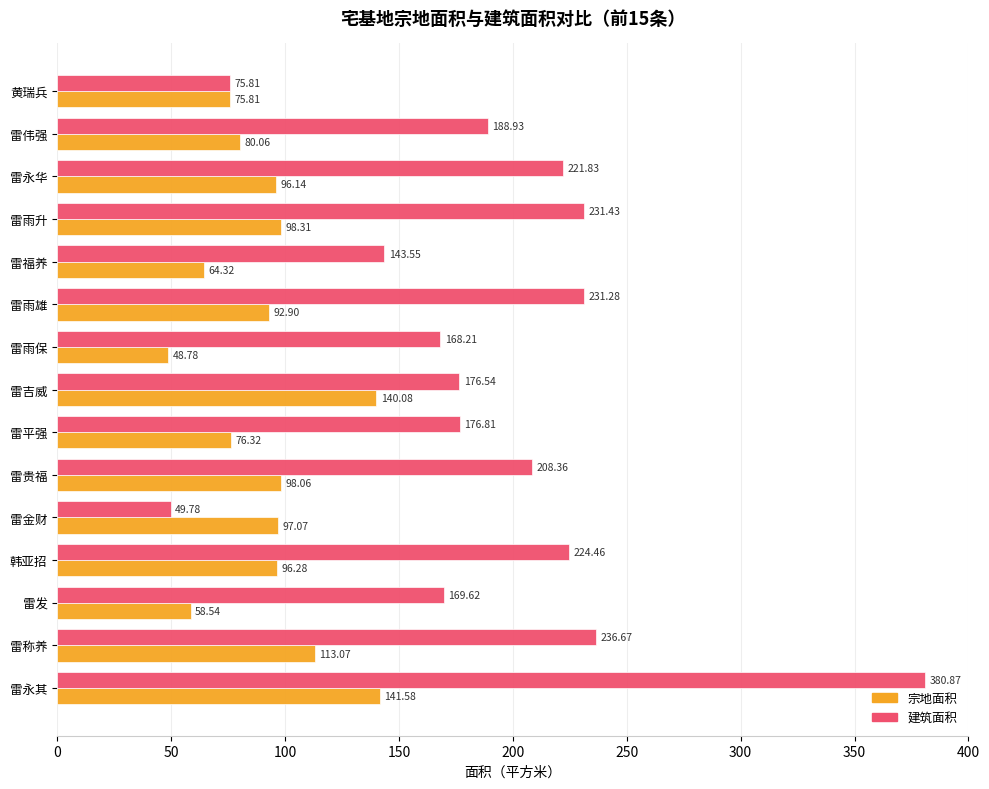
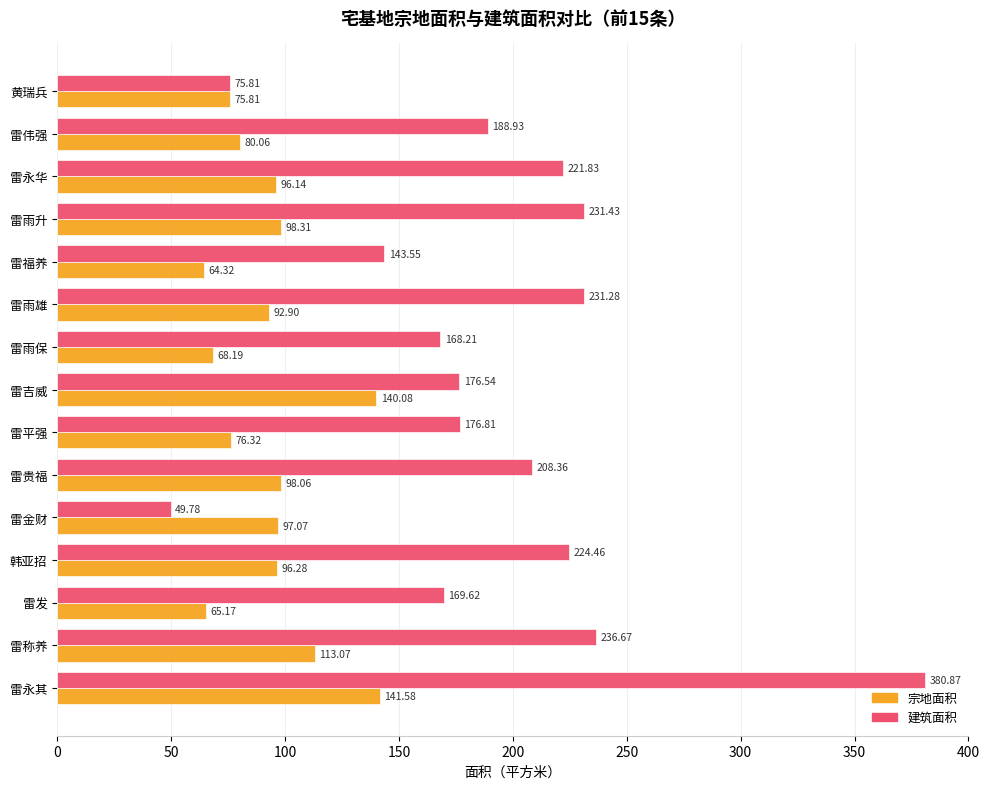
宗地面积, 雷雨保: 48.78 -> 68.19
宗地面积, 雷发: 58.54 -> 65.17
